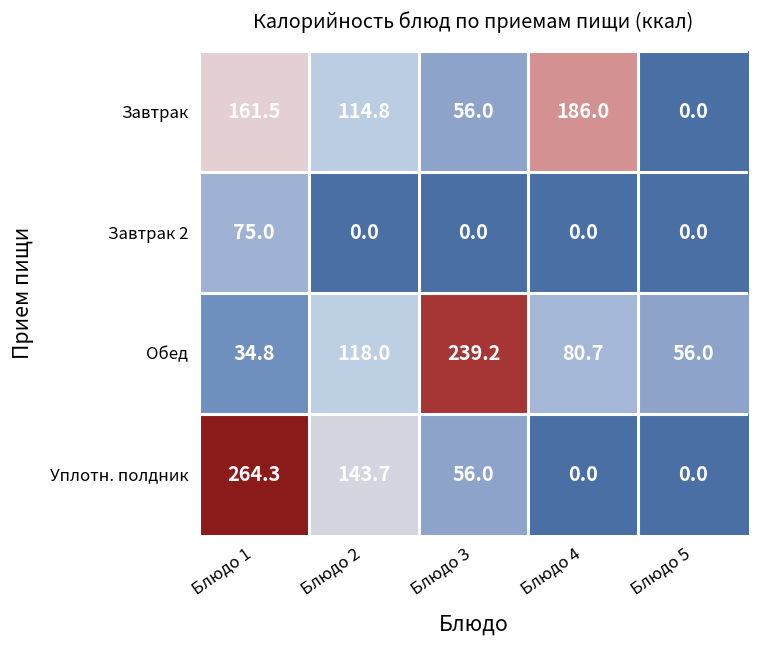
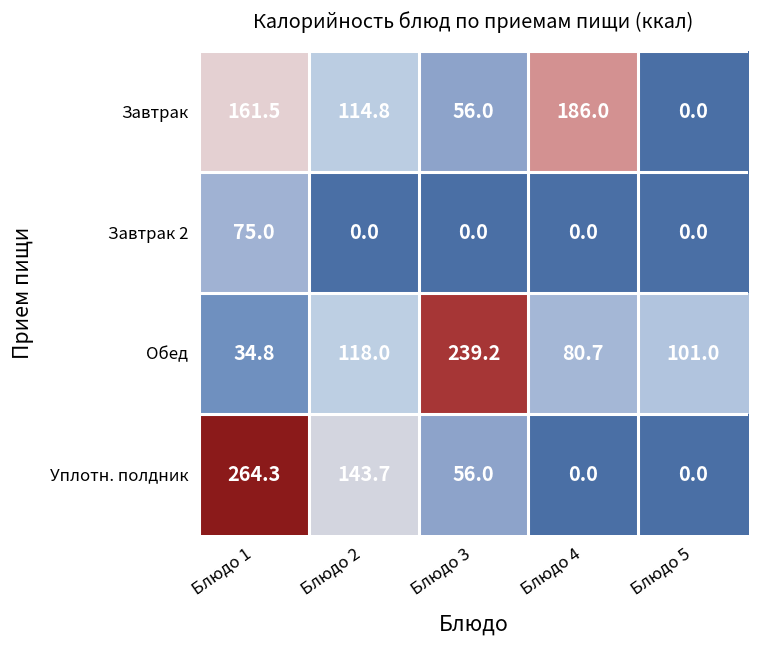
Обед, Блюдо 5: 56.0 -> 101.0
